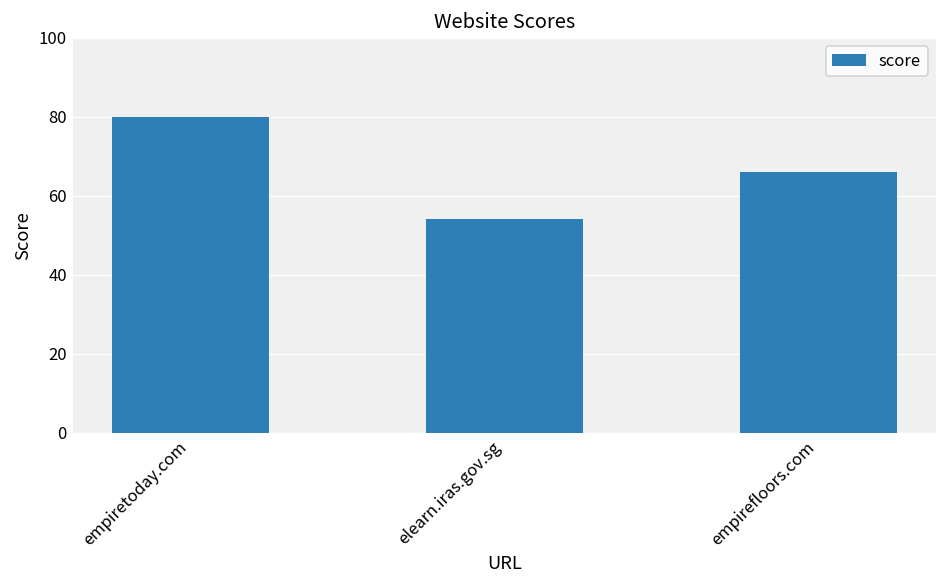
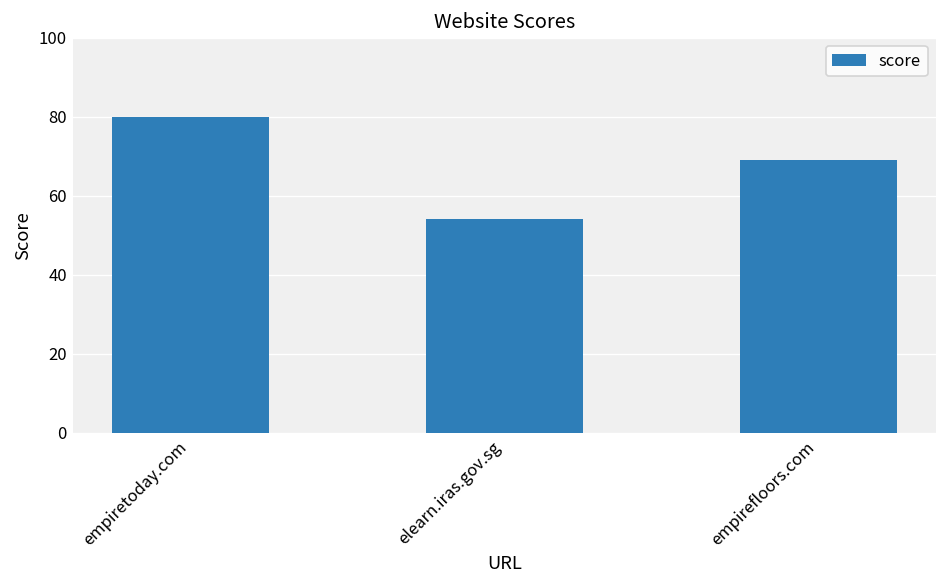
empirefloors.com: 66 -> 69
